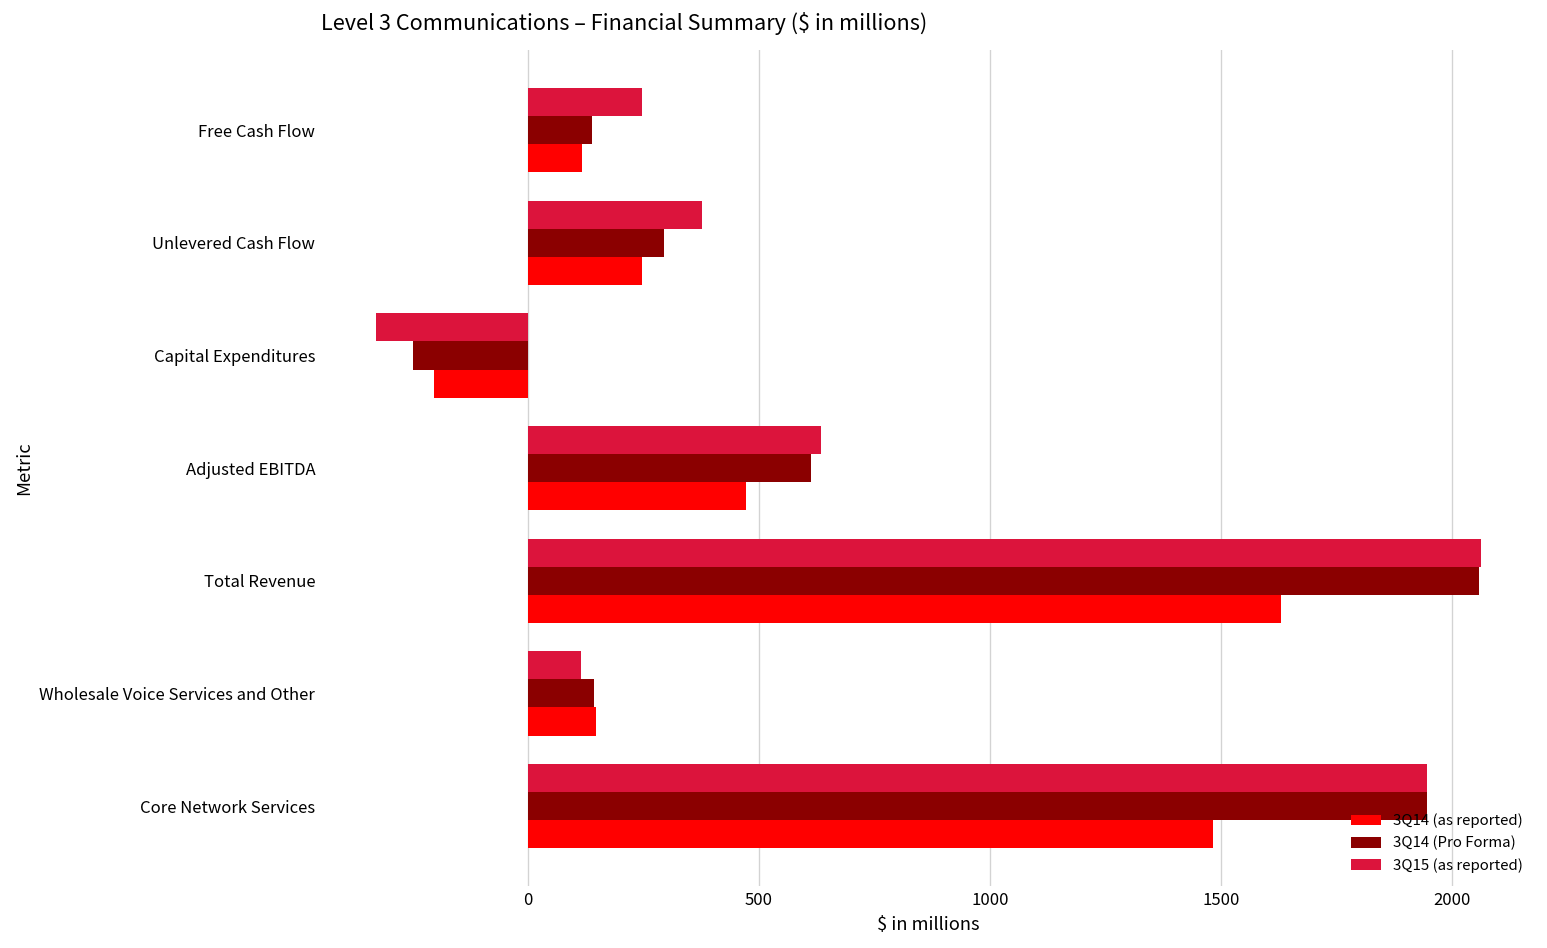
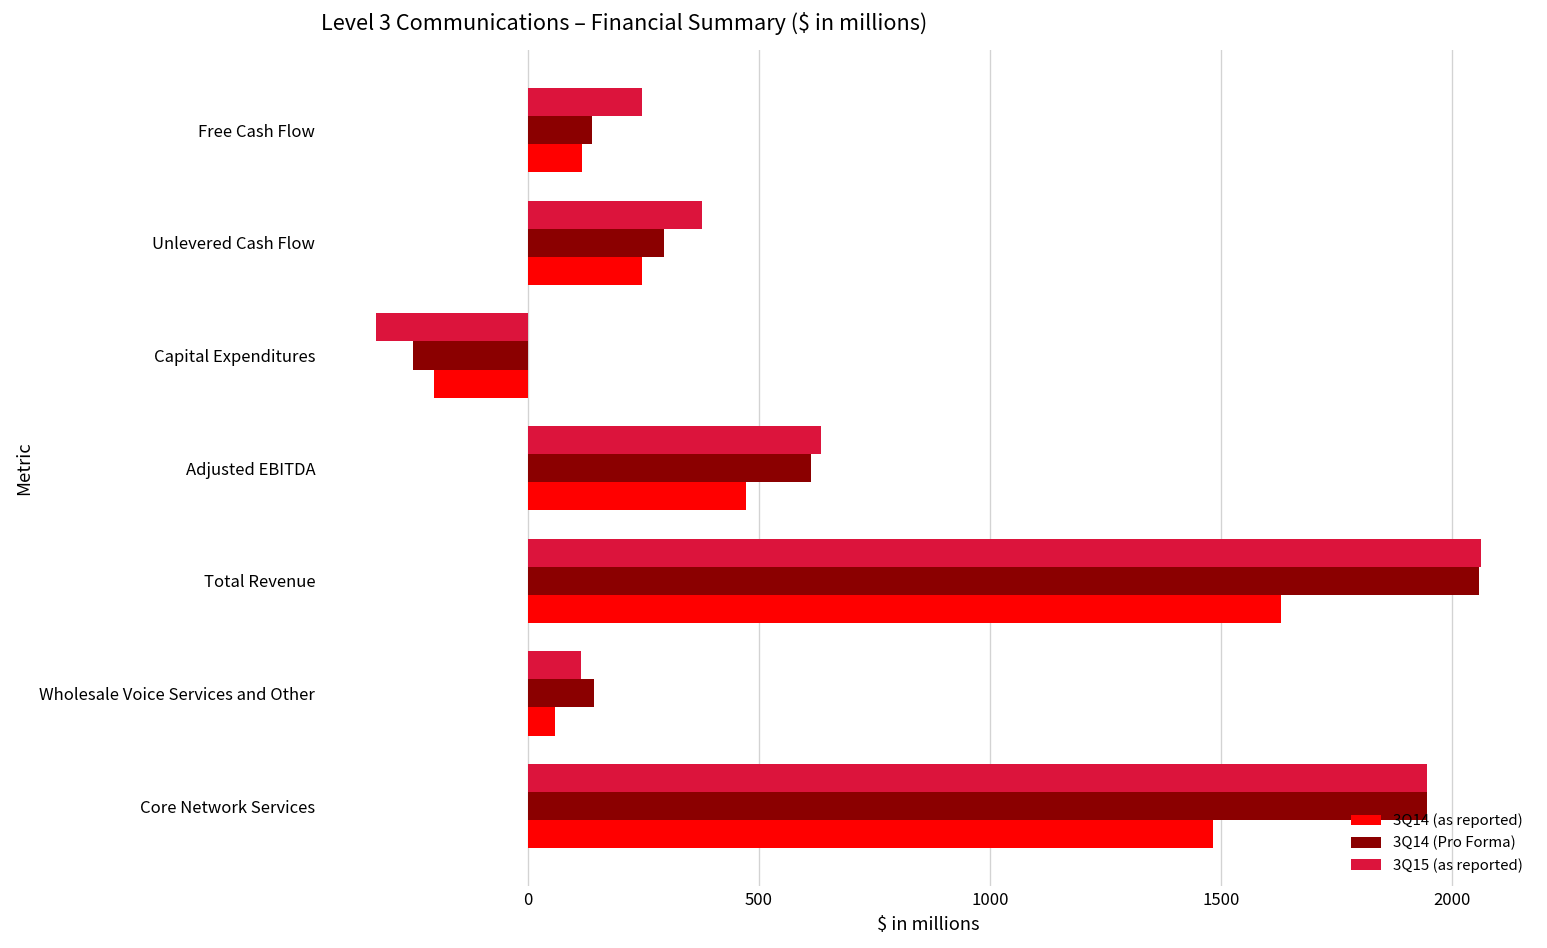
3Q14 (as reported), Wholesale Voice Services and Other: 150 -> 60
